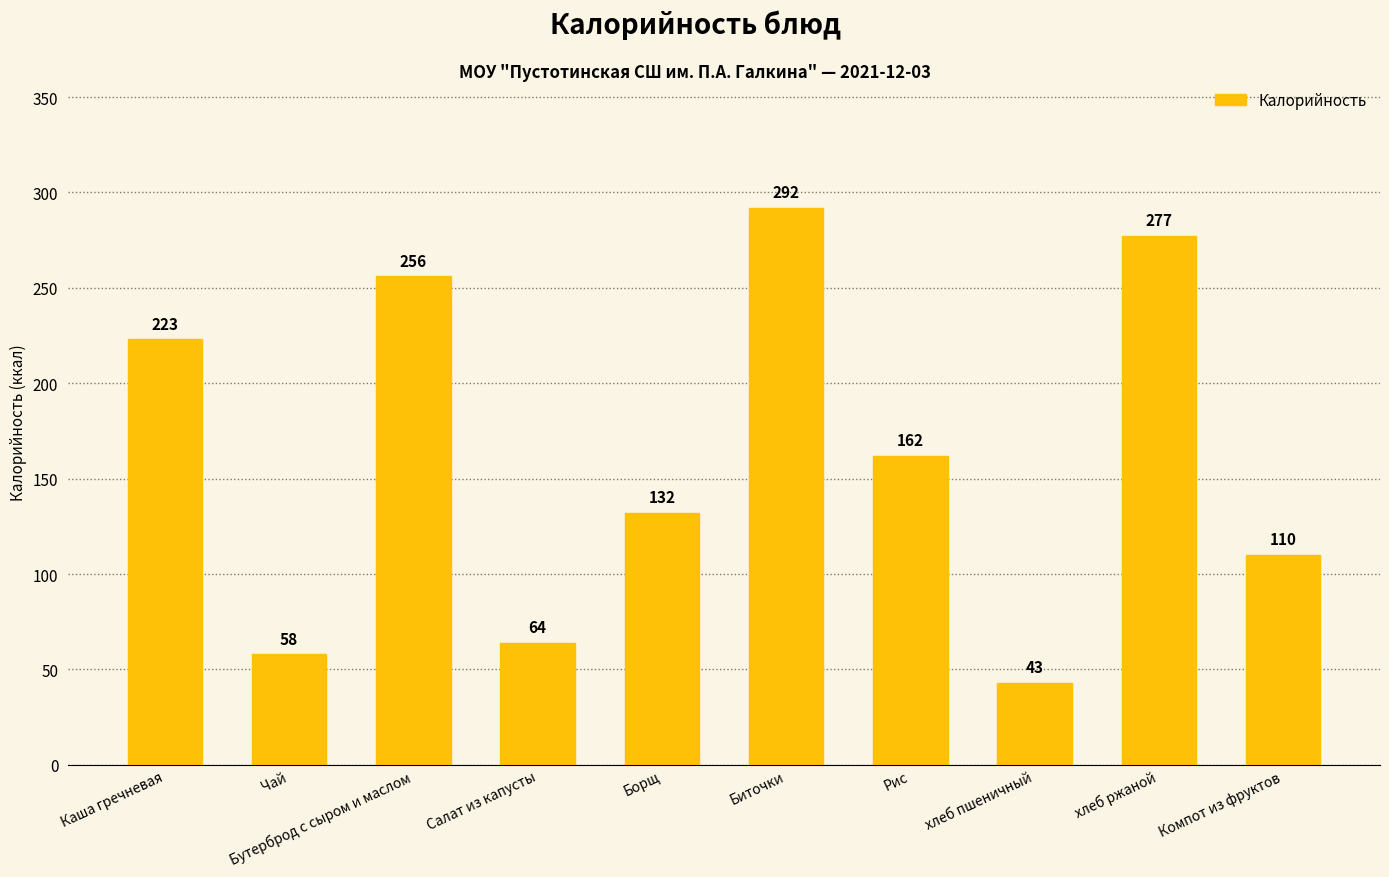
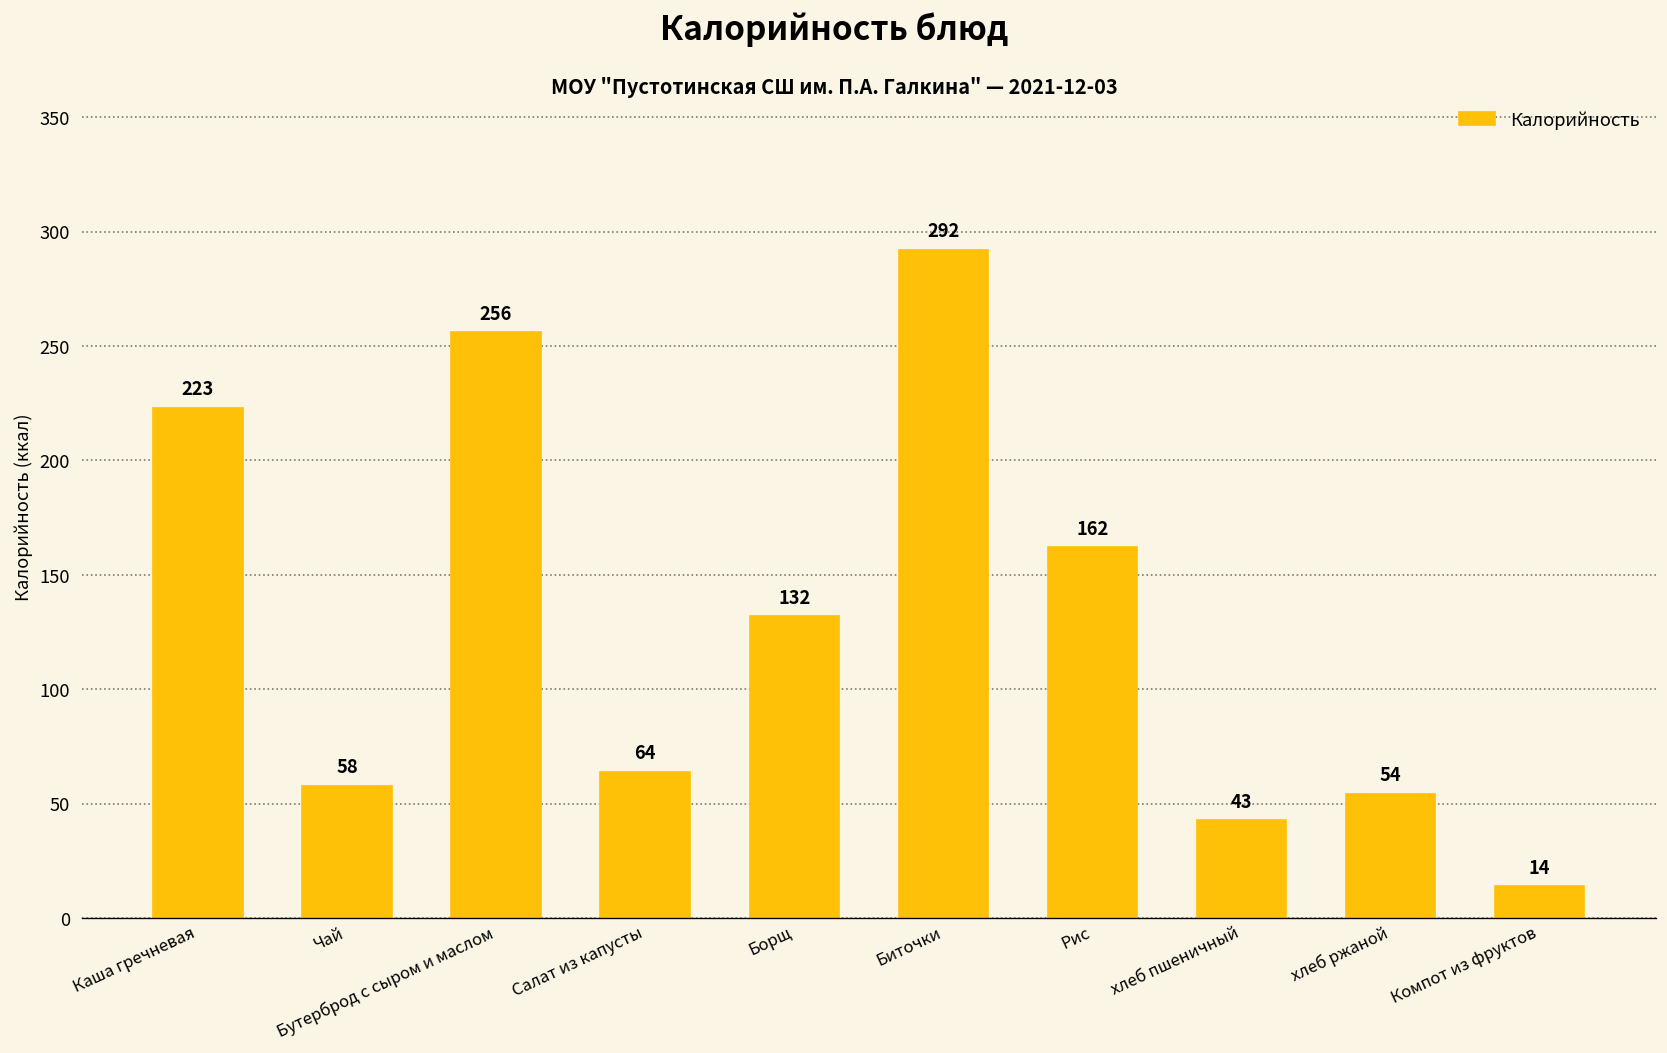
хлеб ржаной: 277 -> 54
Компот из фруктов: 110 -> 14
